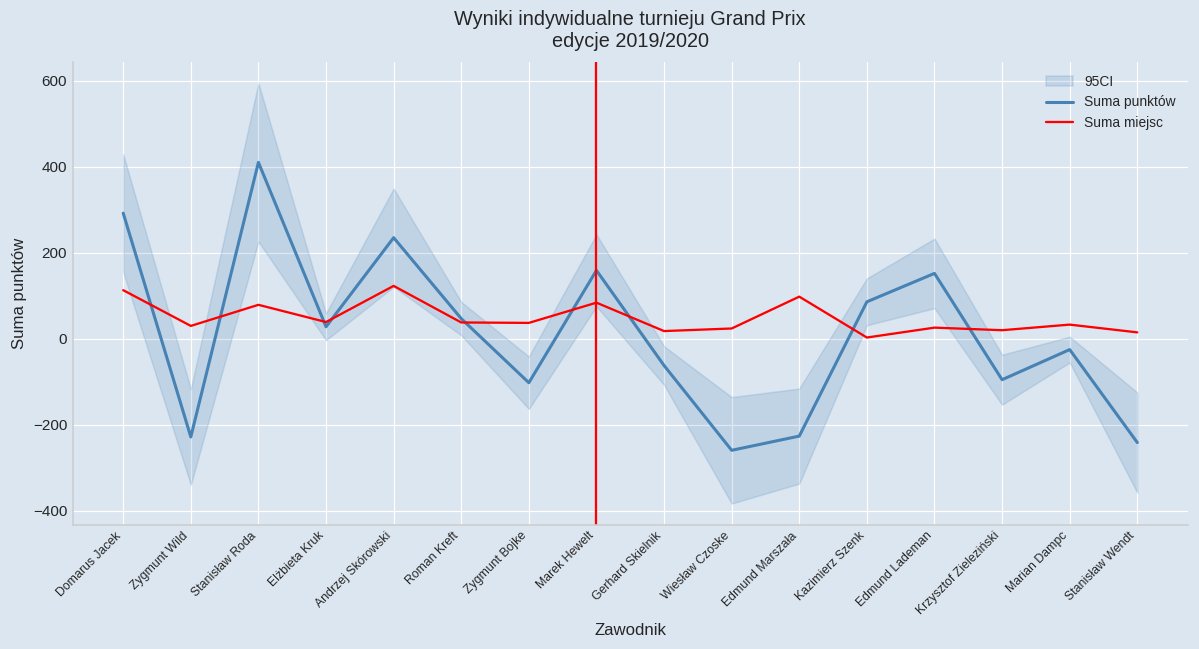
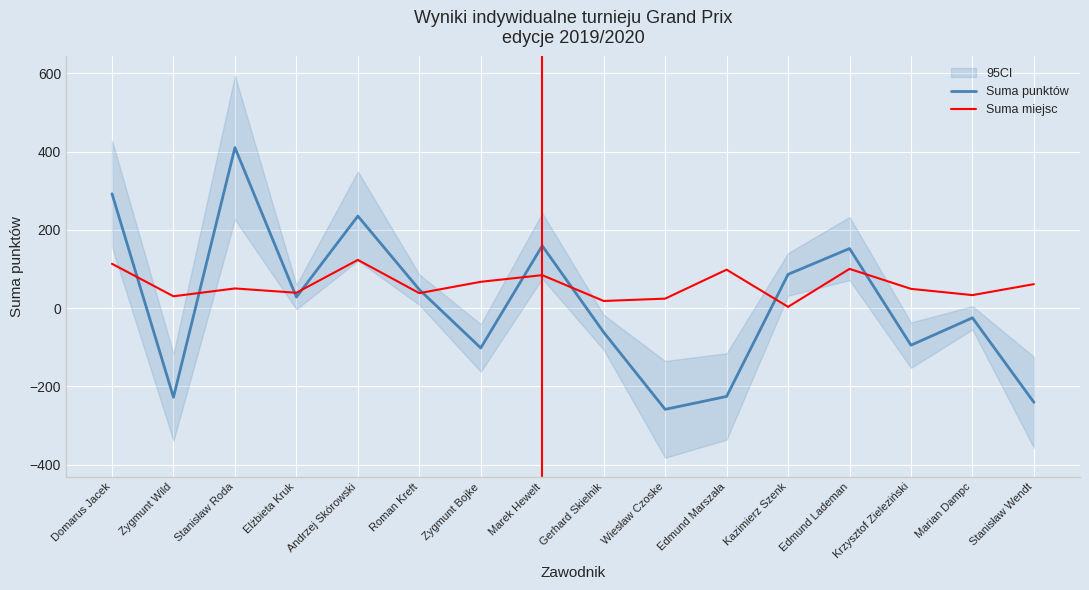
Suma miejsc, Stanisław Roda: 80 -> 50
Suma miejsc, Zygmunt Bojke: 40 -> 70
Suma miejsc, Edmund Lademan: 30 -> 100
Suma miejsc, Krzysztof Zieleziński: 20 -> 50
Suma miejsc, Stanisław Wendt: 20 -> 60
